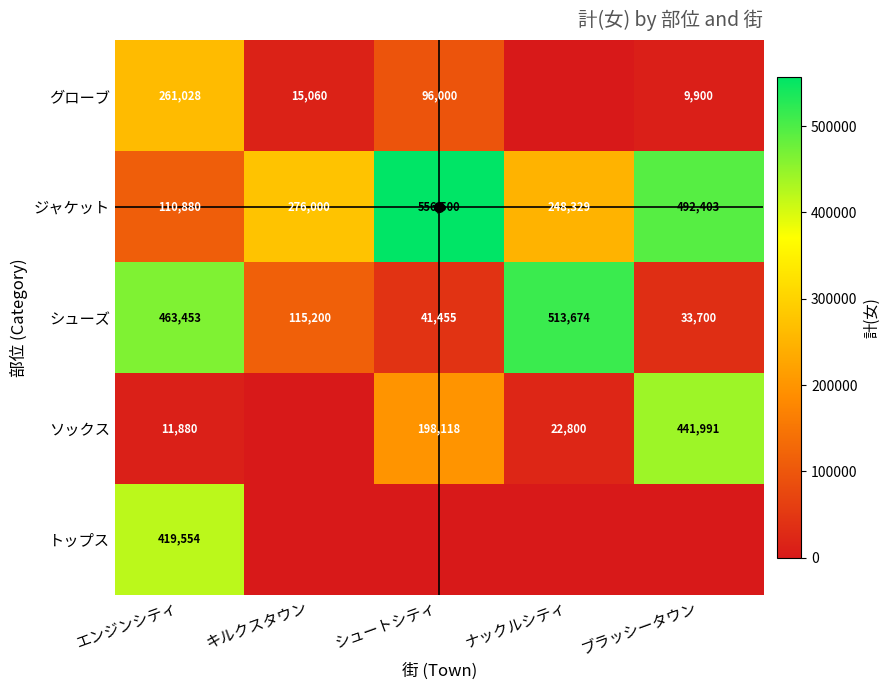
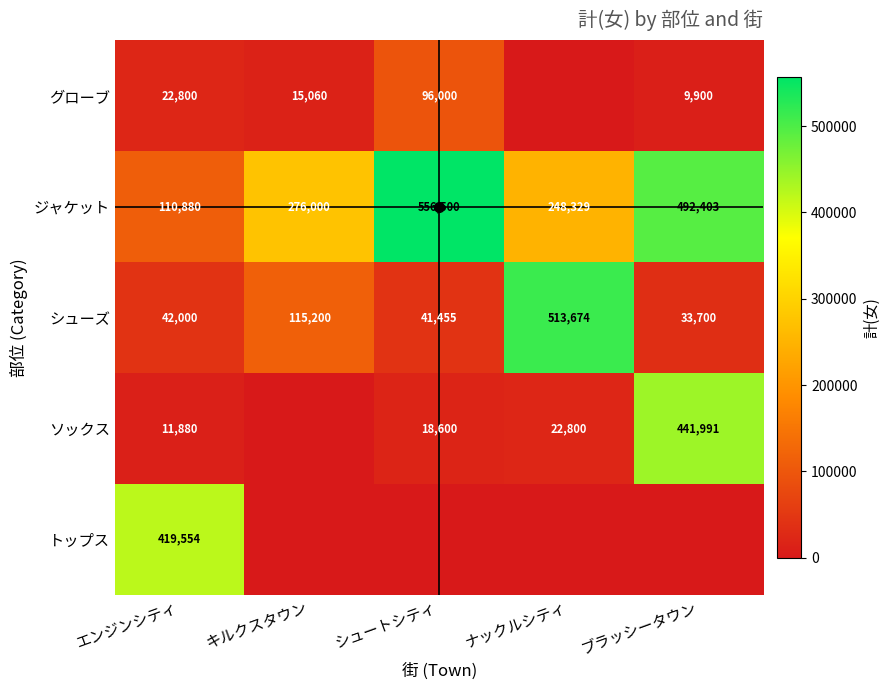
グローブ, エンジンシティ: 261,028 -> 22,800
シューズ, エンジンシティ: 463,453 -> 42,000
ソックス, シュートシティ: 198,118 -> 18,600
